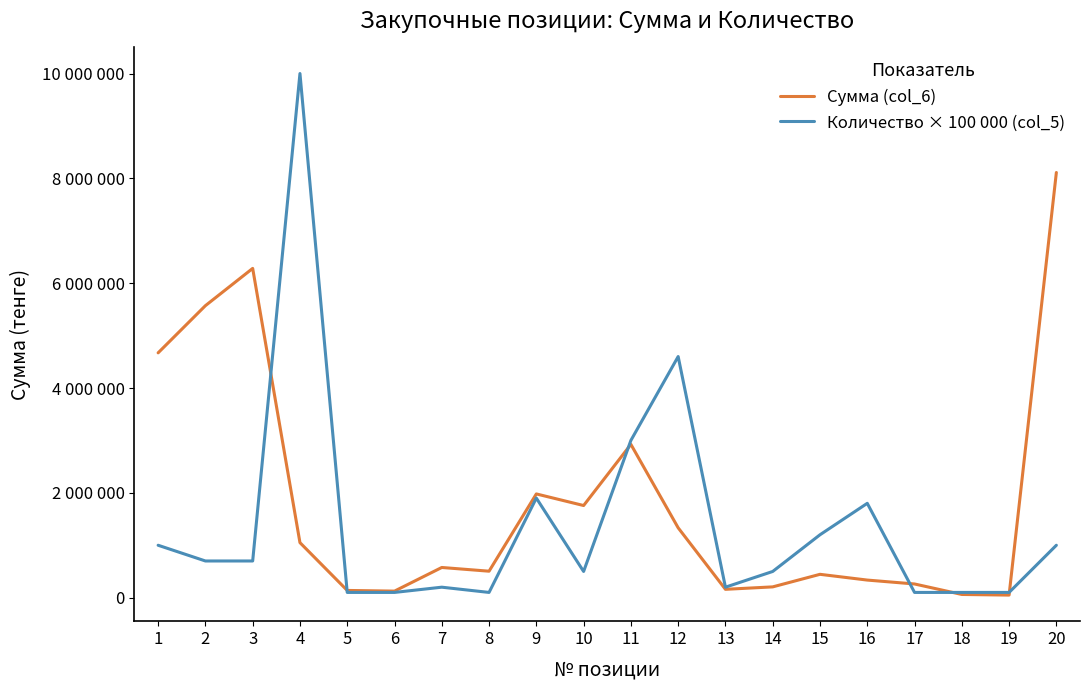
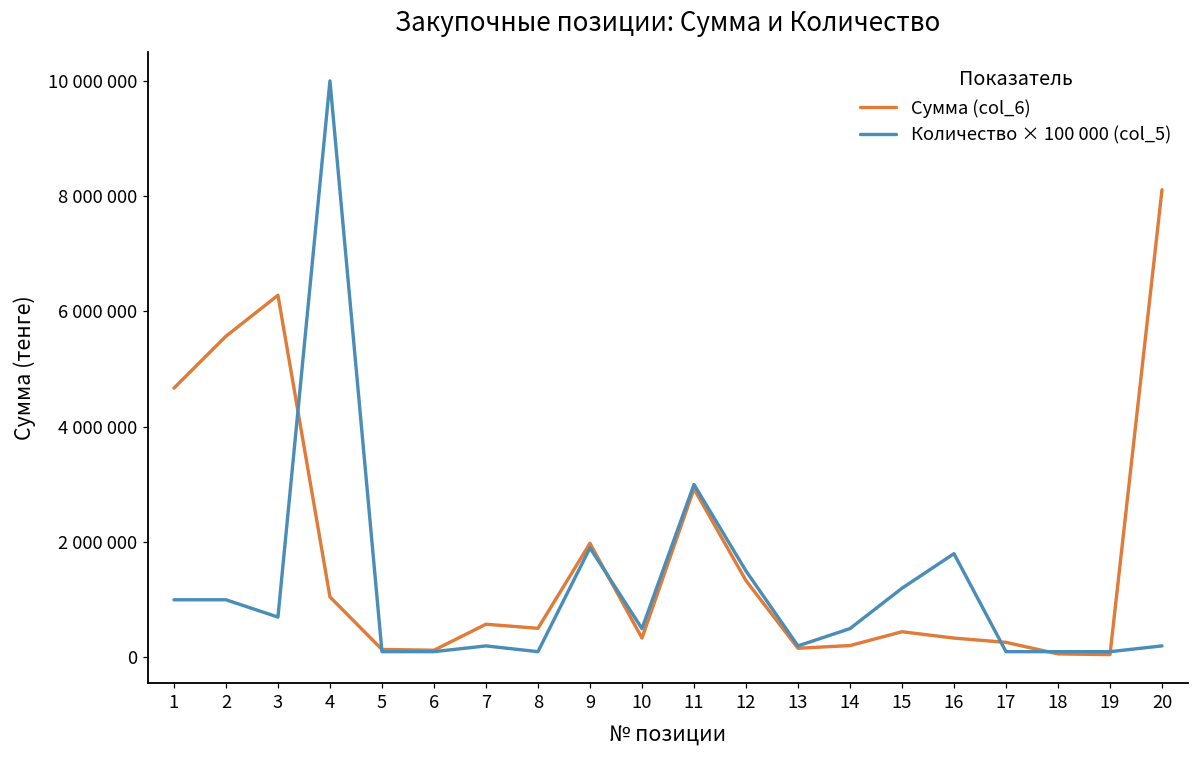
Количество × 100 000 (col_5), 2: 700000 -> 1000000
Сумма (col_6), 10: 1800000 -> 300000
Количество × 100 000 (col_5), 12: 4600000 -> 1500000
Количество × 100 000 (col_5), 20: 1000000 -> 200000
